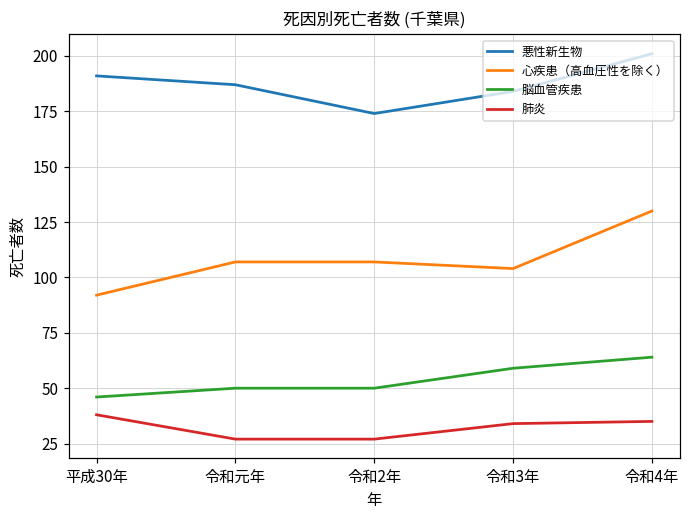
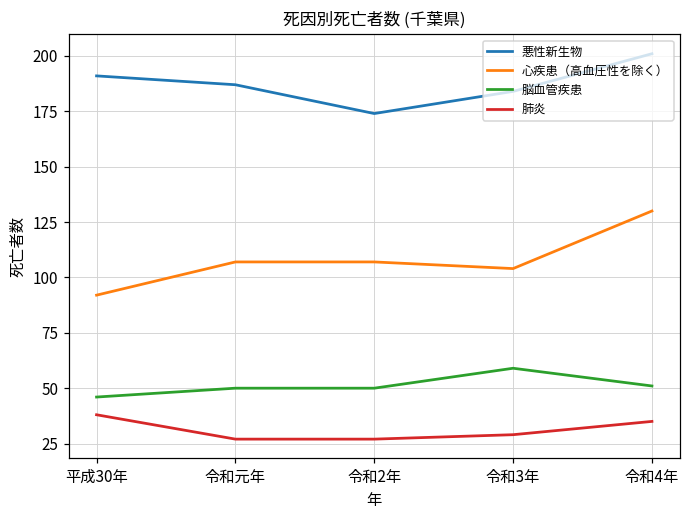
肺炎, 令和3年: 34 -> 29
脳血管疾患, 令和4年: 64 -> 51
